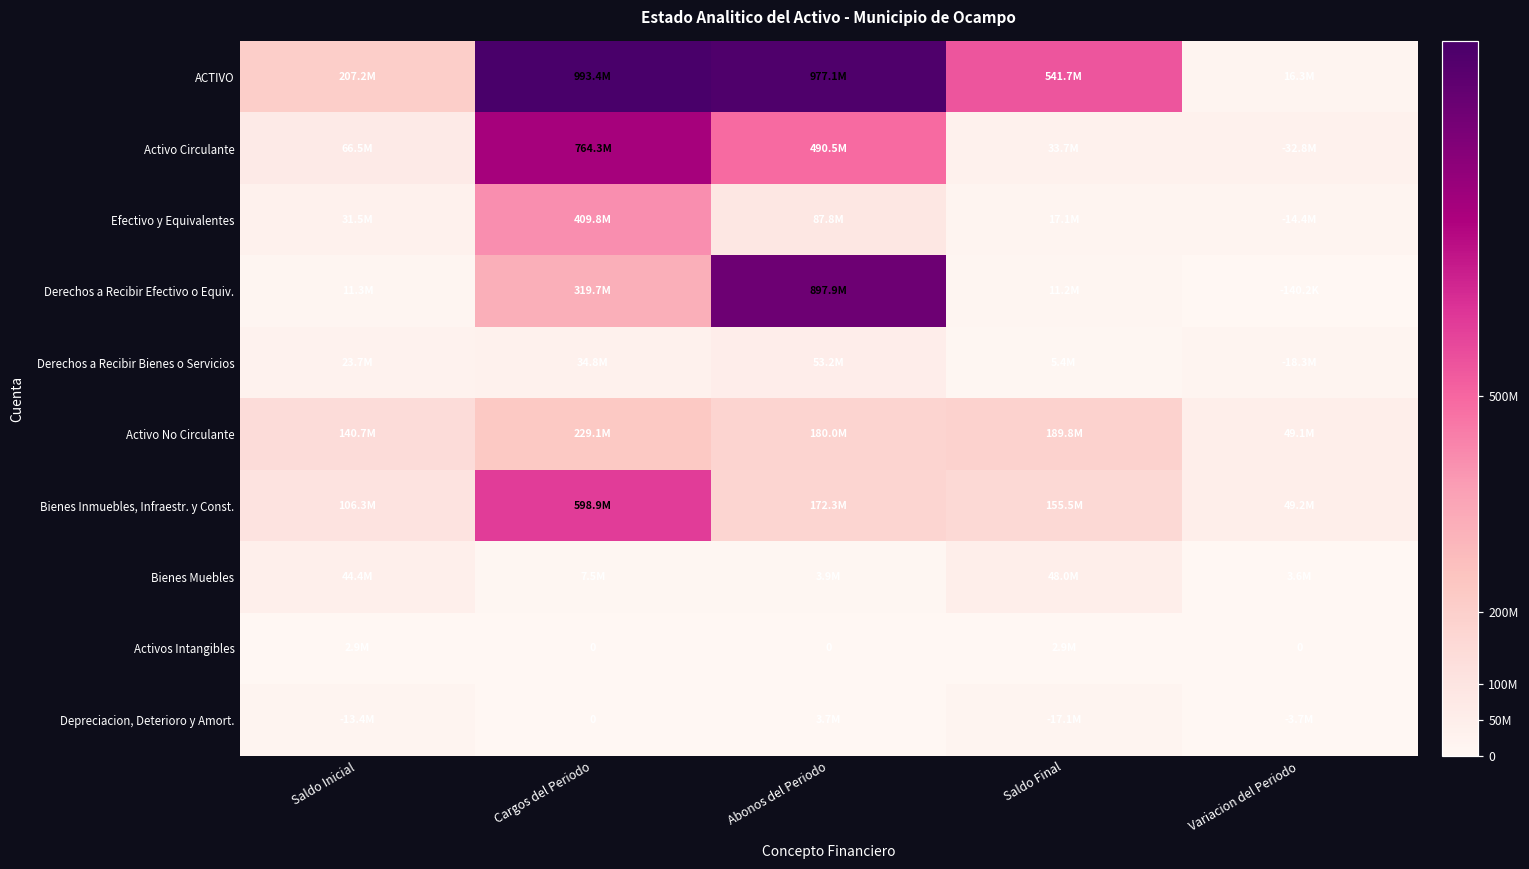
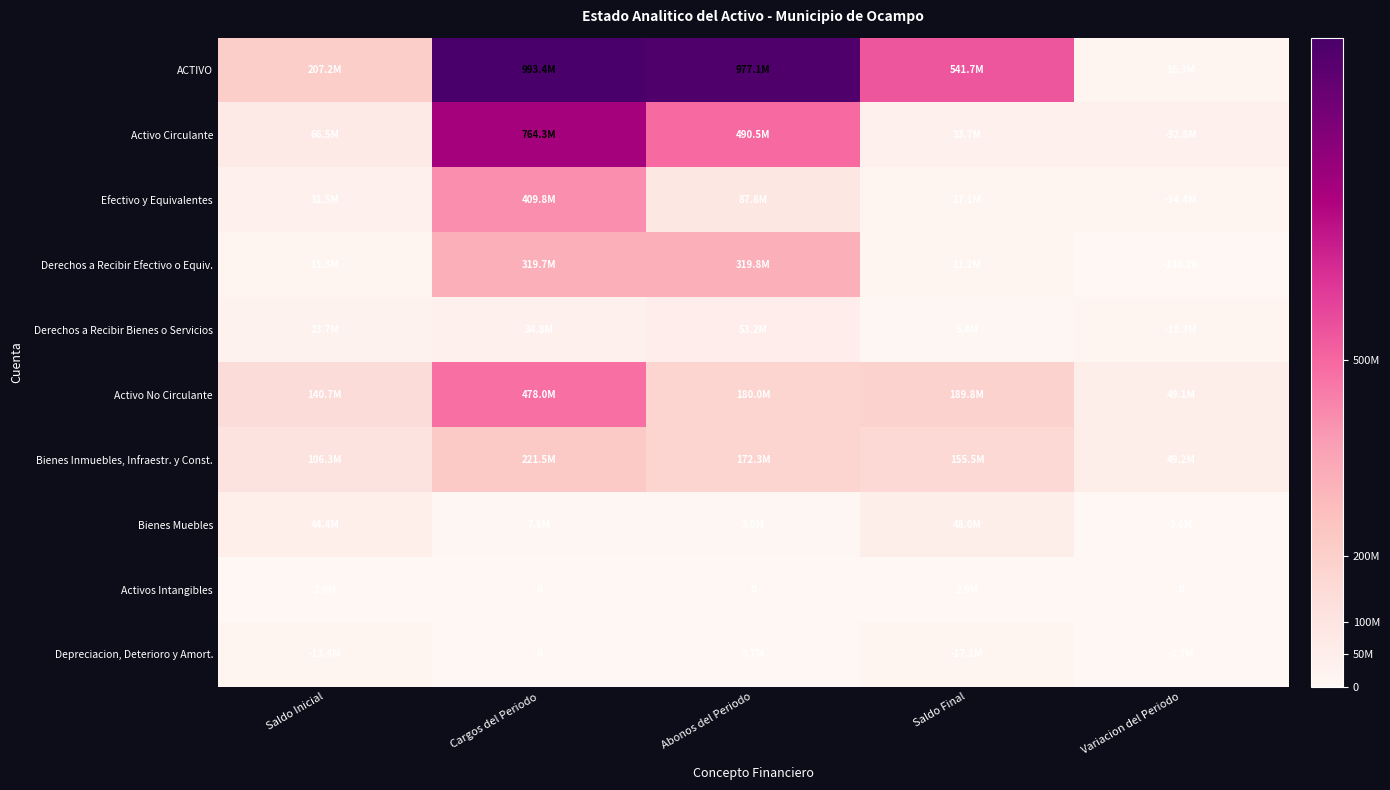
Derechos a Recibir Efectivo o Equiv., Abonos del Periodo: 897.9M -> 319.8M
Activo No Circulante, Cargos del Periodo: 229.1M -> 478.0M
Bienes Inmuebles, Infraestr. y Const., Cargos del Periodo: 598.9M -> 221.5M
